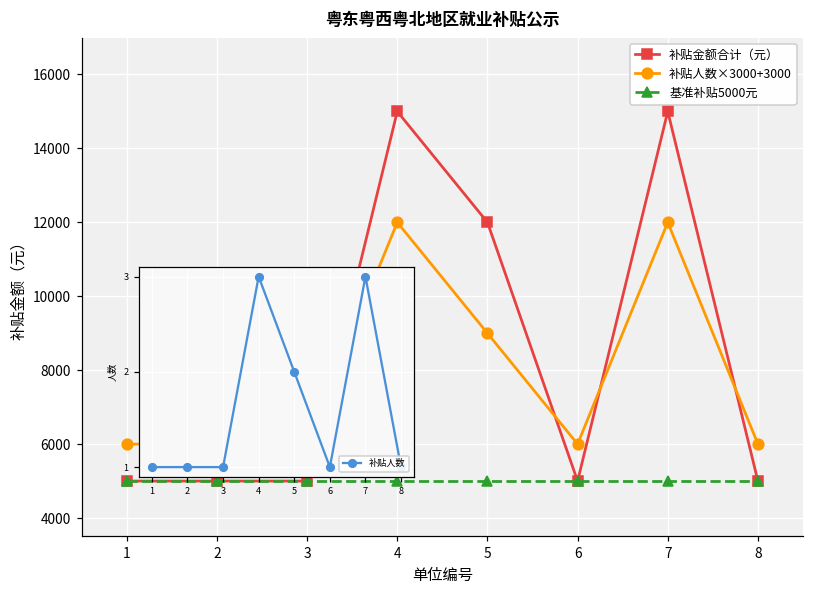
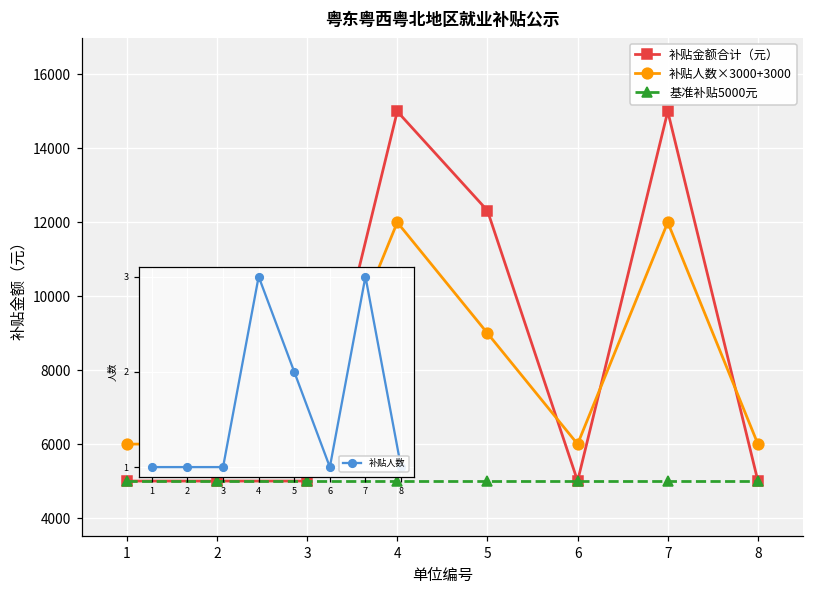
补贴金额合计（元）, 5: 12000 -> 12300
